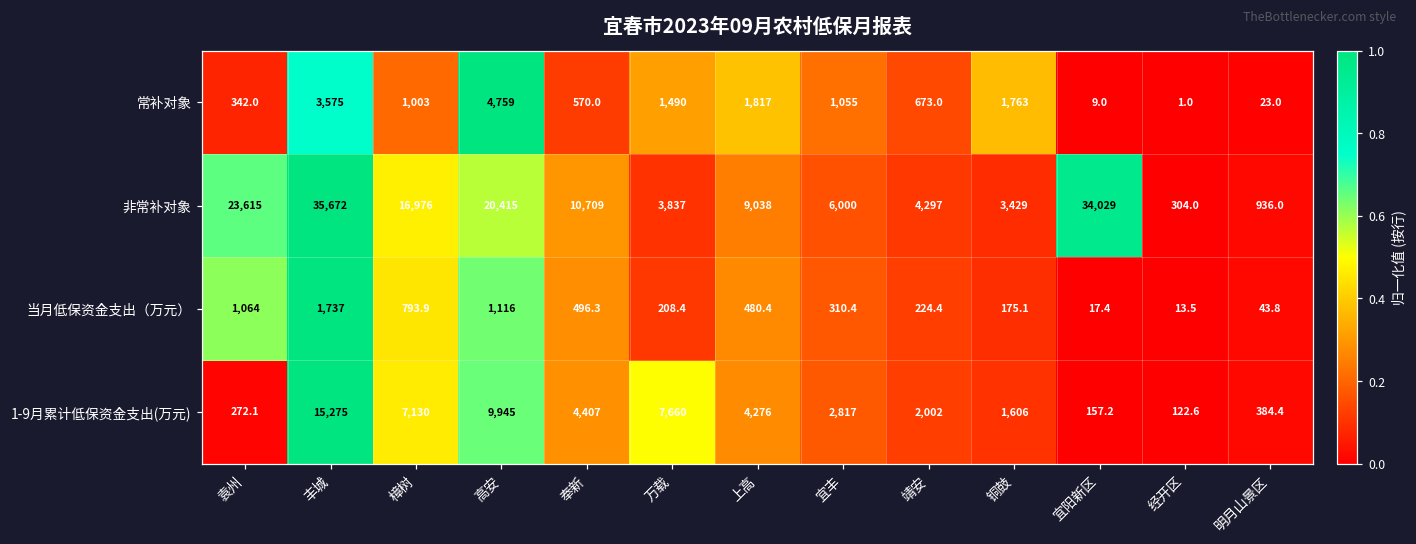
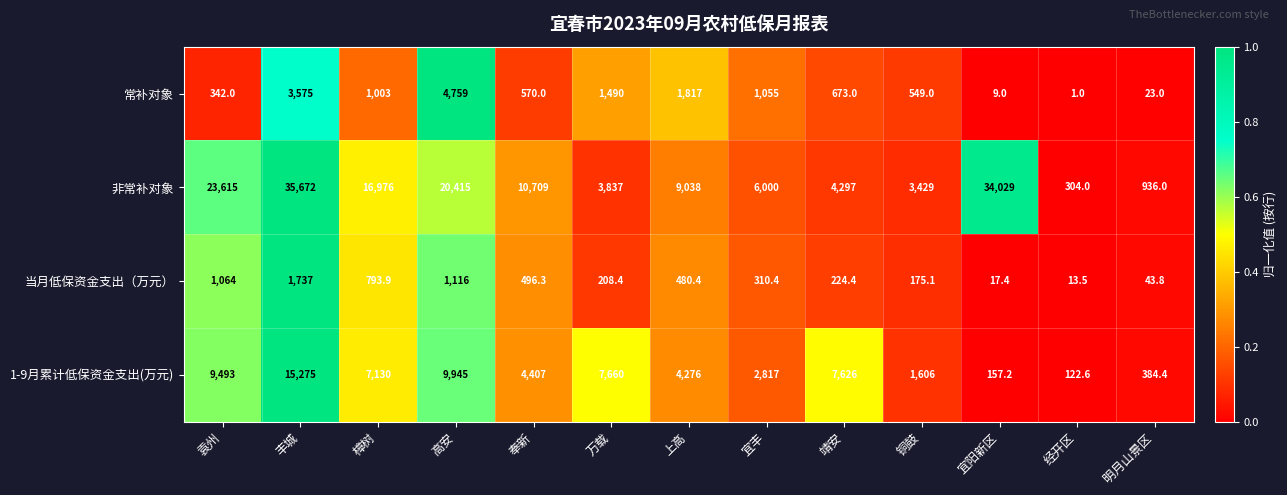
常补对象, 铜鼓: 1,763 -> 549.0
1-9月累计低保资金支出(万元), 袁州: 272.1 -> 9,493
1-9月累计低保资金支出(万元), 靖安: 2,002 -> 7,626
